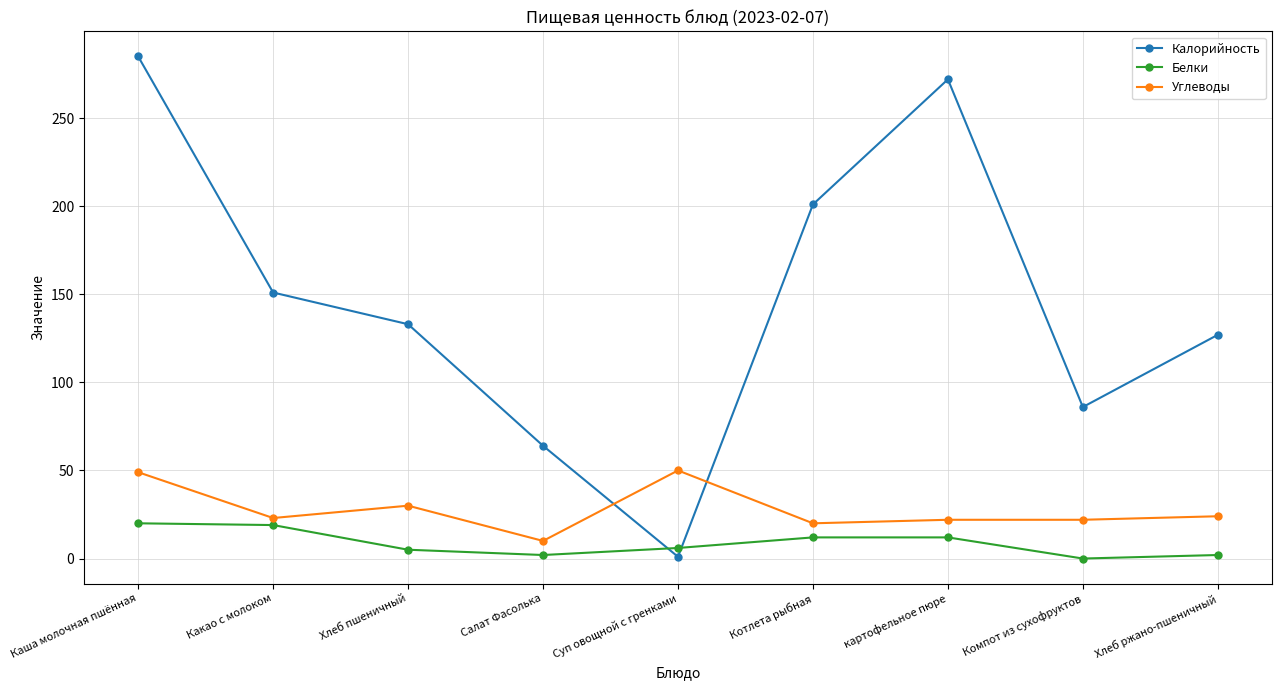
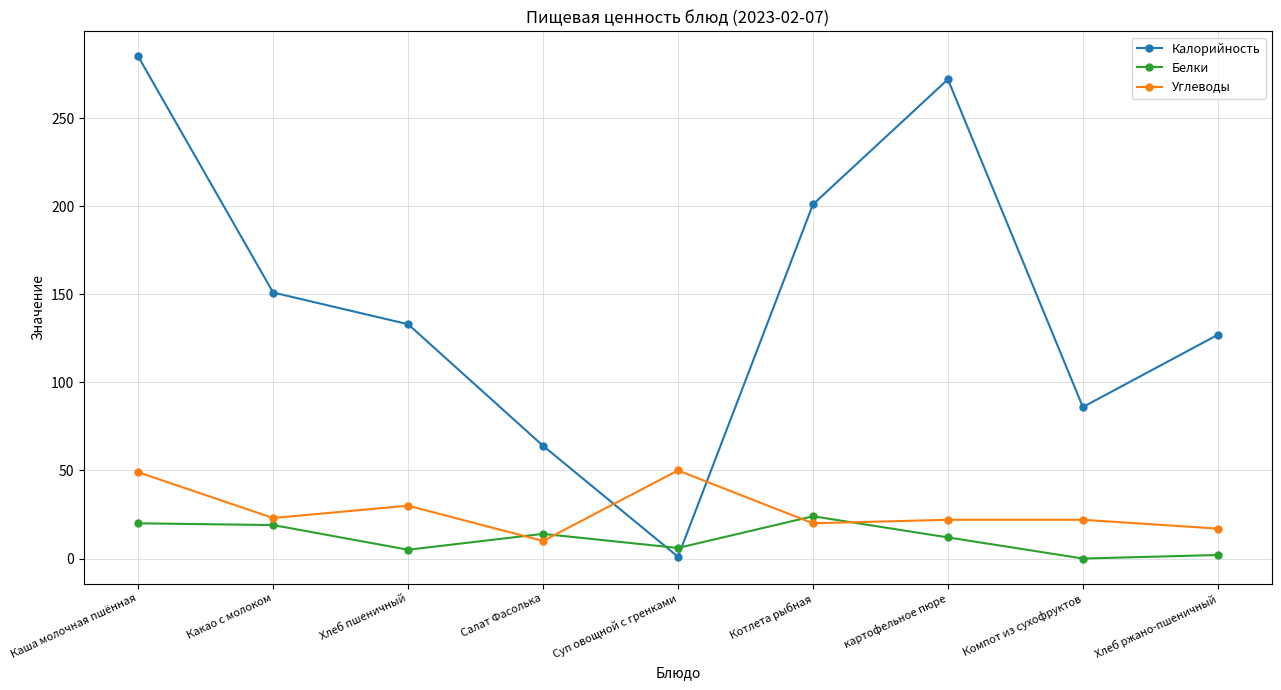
Белки, Салат Фасолька: 2 -> 14
Белки, Котлета рыбная: 12 -> 24
Углеводы, Хлеб ржано-пшеничный: 24 -> 17
